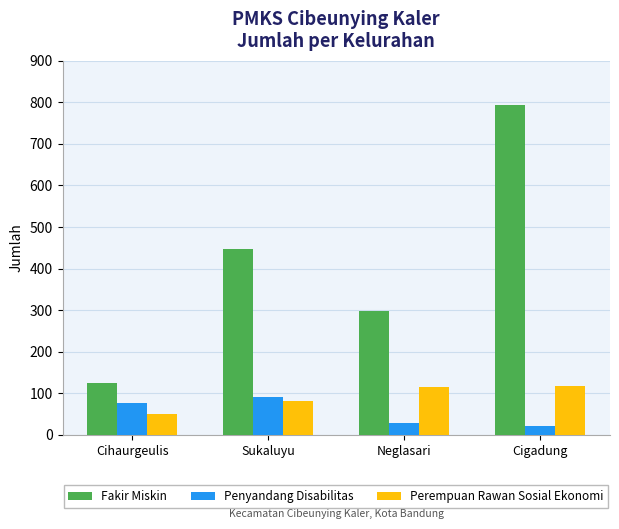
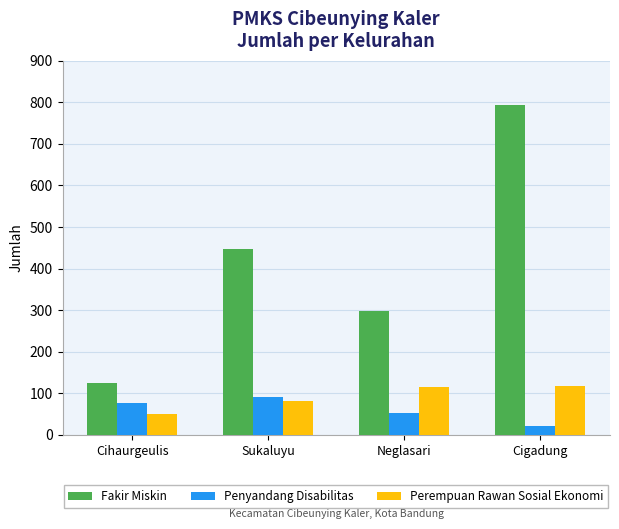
Penyandang Disabilitas, Neglasari: 30 -> 50
